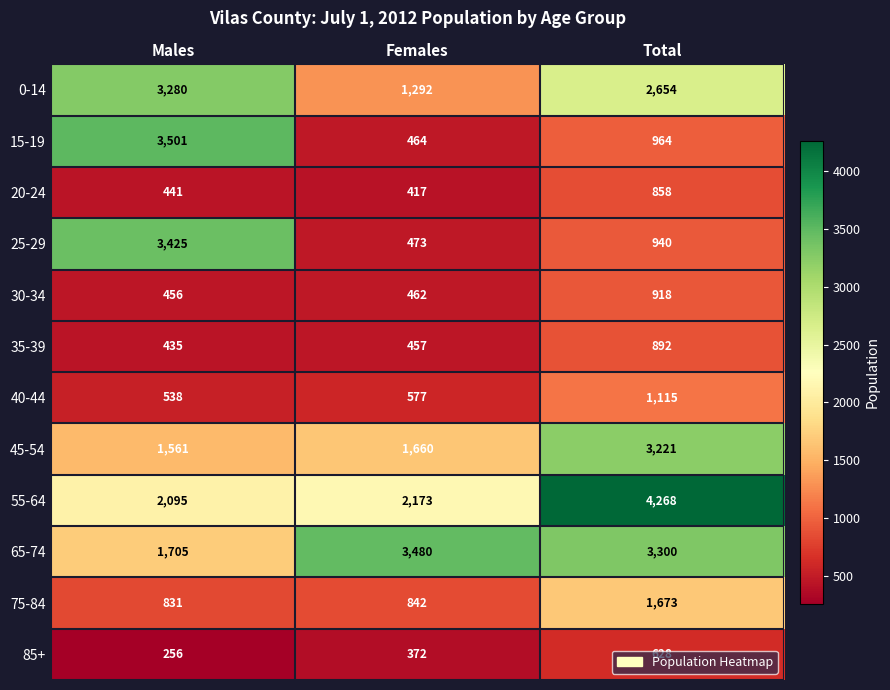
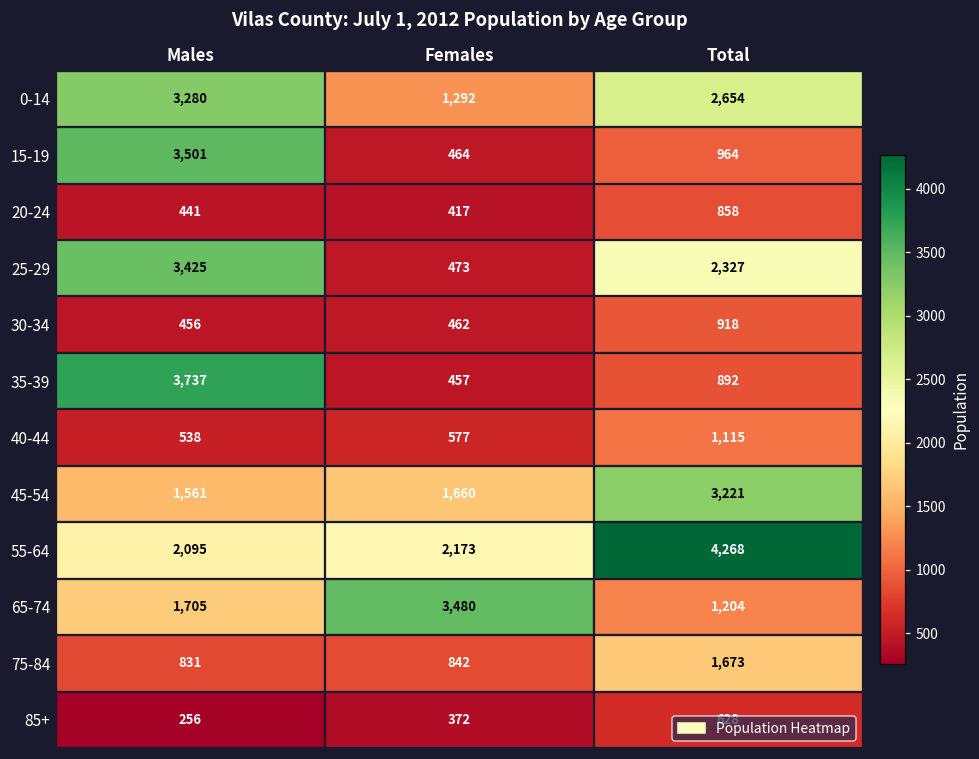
25-29, Total: 940 -> 2,327
35-39, Males: 435 -> 3,737
65-74, Total: 3,300 -> 1,204
